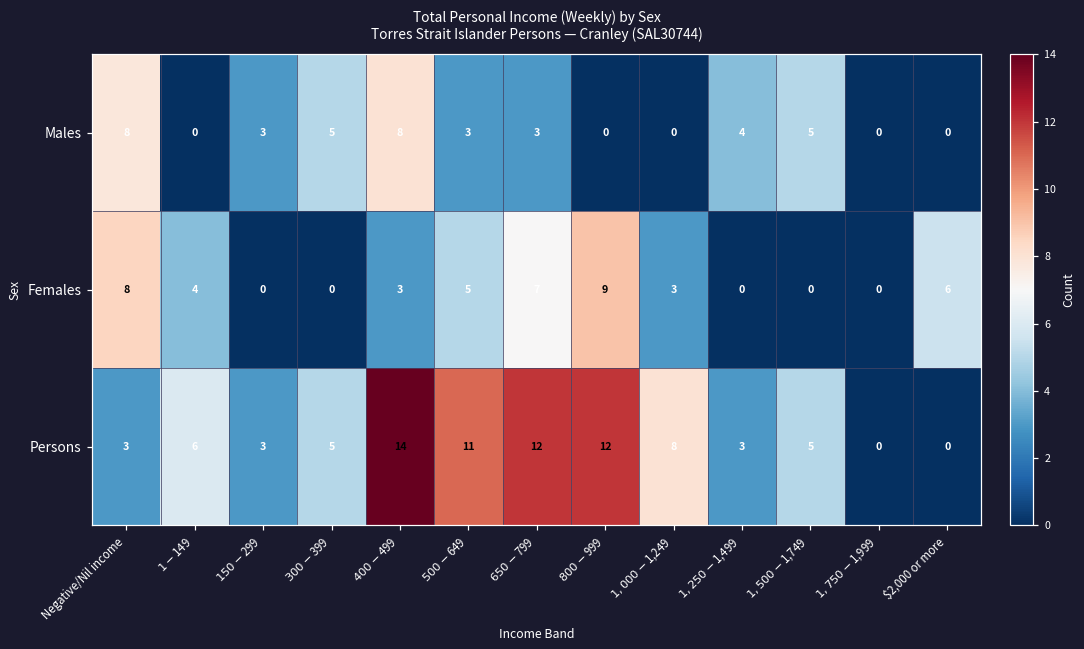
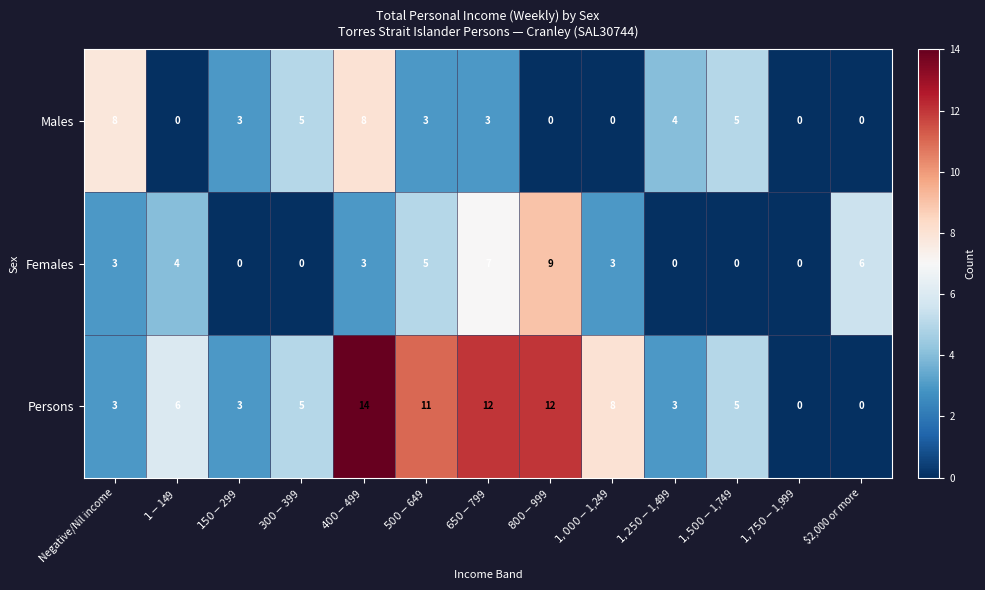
Females, Negative/Nil income: 8 -> 3
